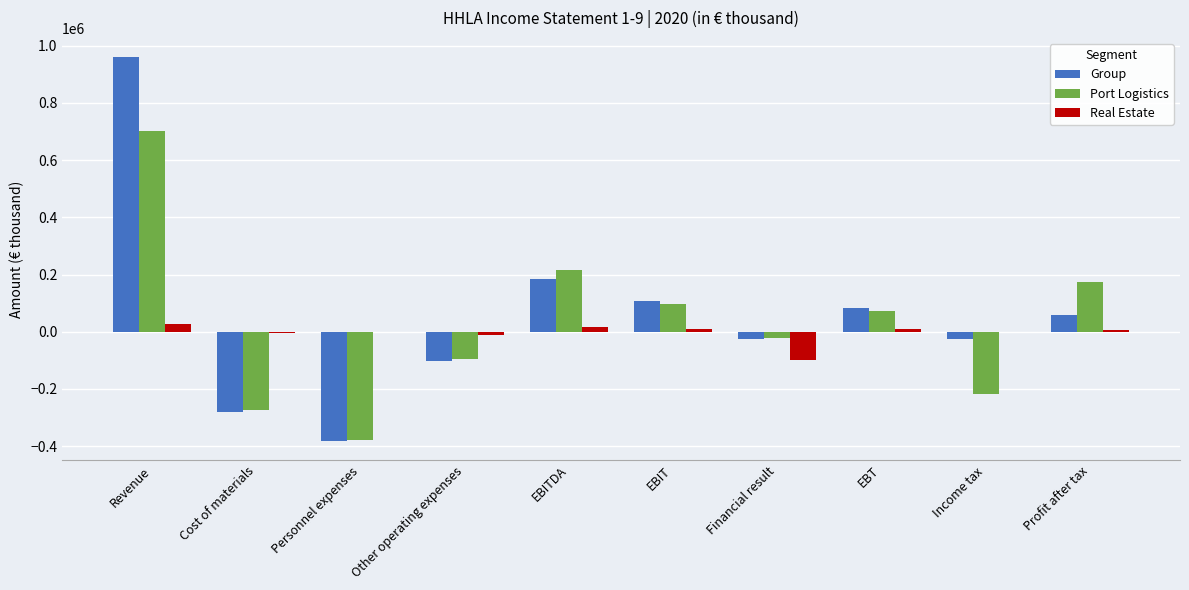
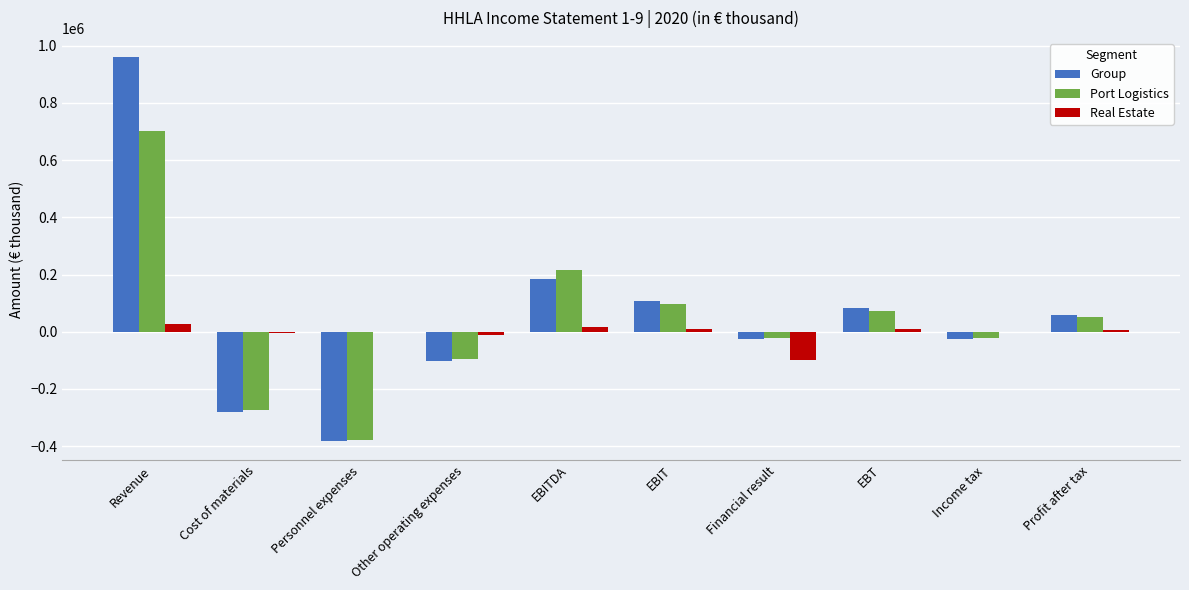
Port Logistics, Income tax: -220000 -> -20000
Port Logistics, Profit after tax: 170000 -> 50000
